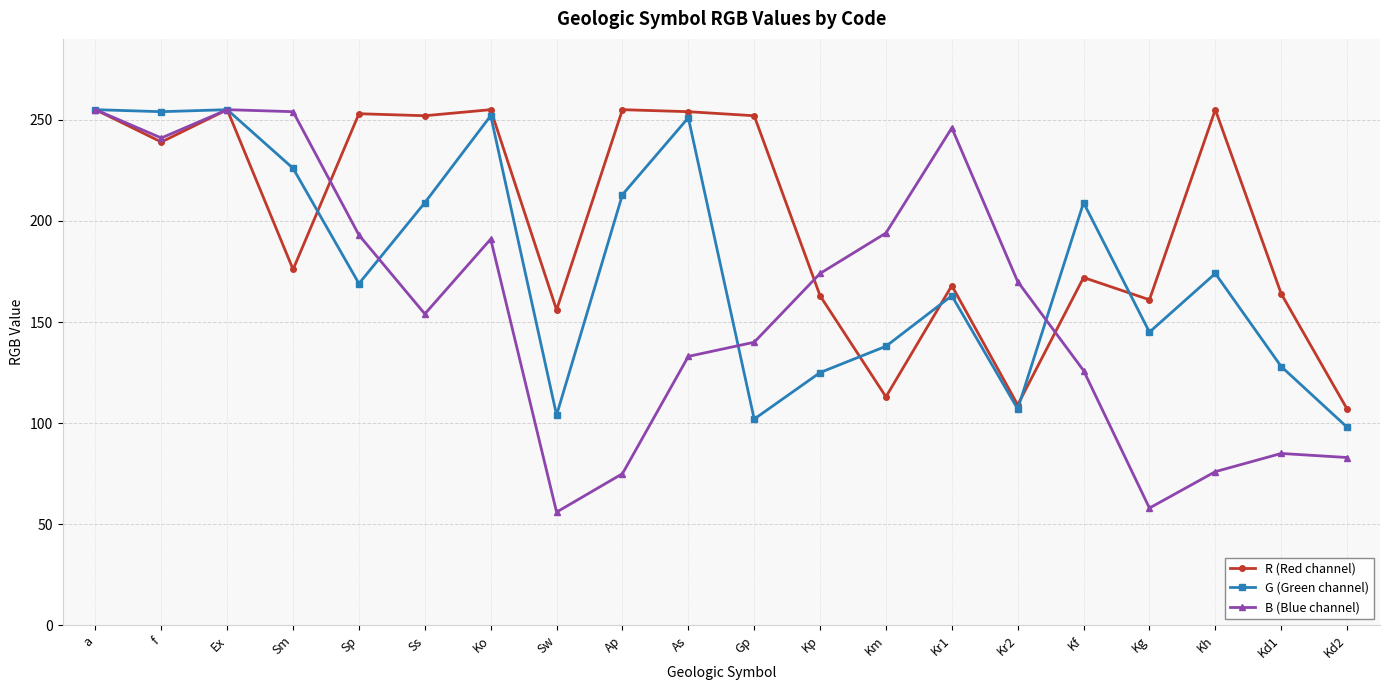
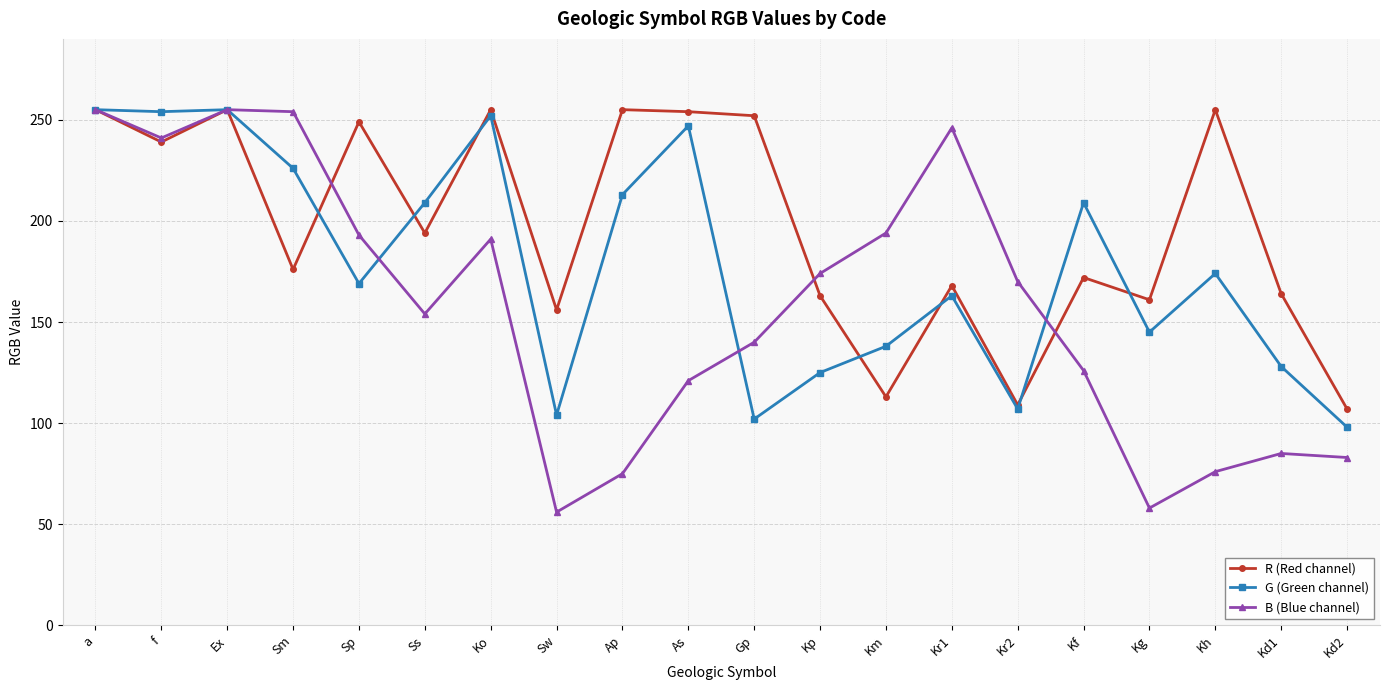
R (Red channel), Sp: 253 -> 249
R (Red channel), Ss: 252 -> 194
G (Green channel), As: 251 -> 247
B (Blue channel), As: 133 -> 121
